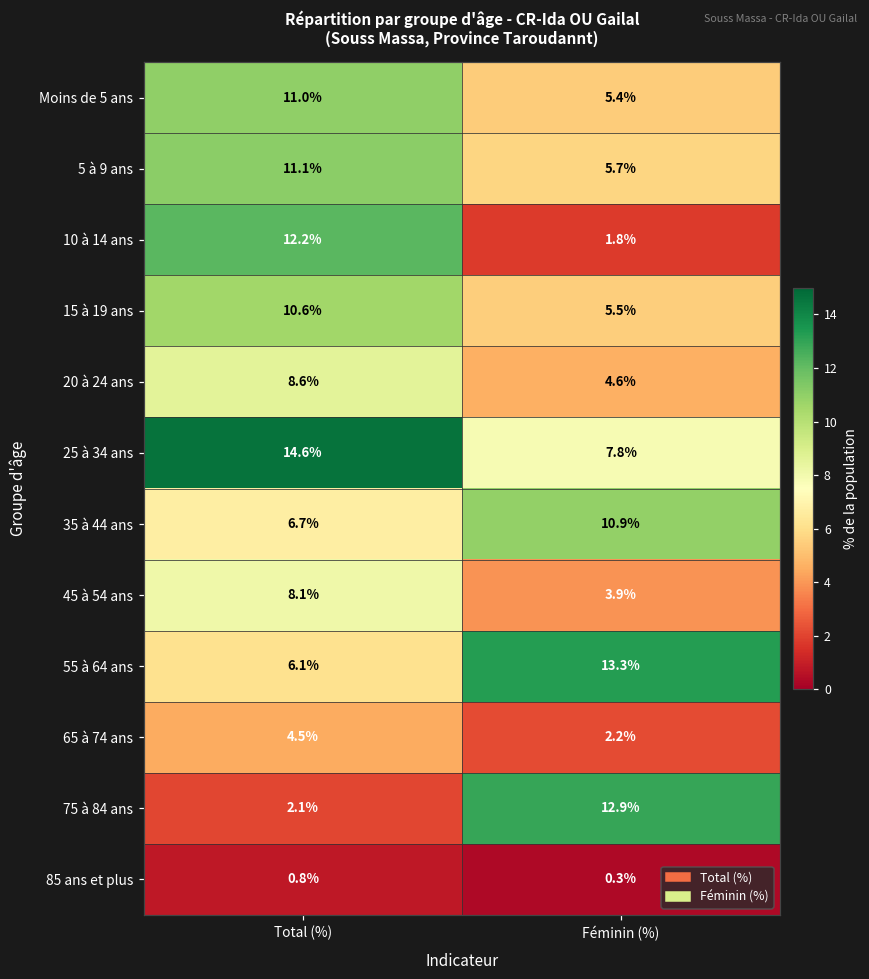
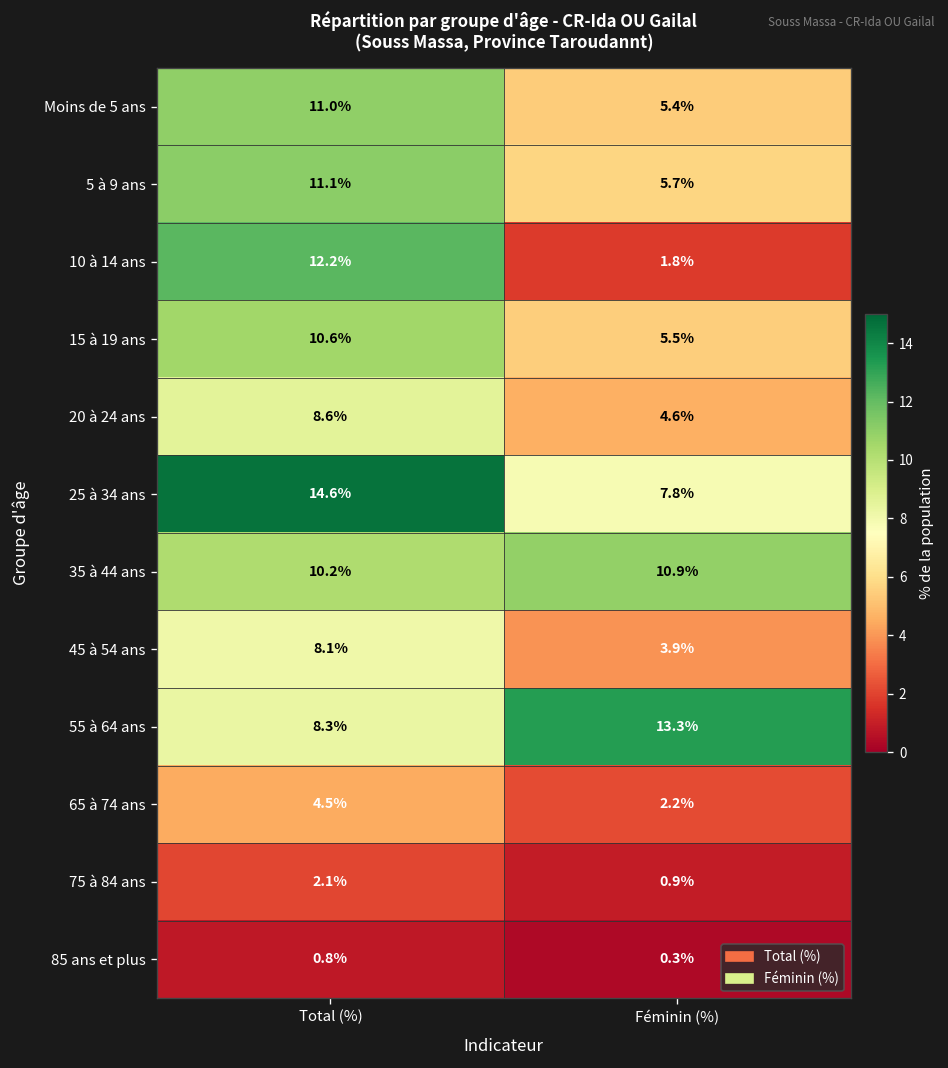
35 à 44 ans, Total (%): 6.7% -> 10.2%
55 à 64 ans, Total (%): 6.1% -> 8.3%
75 à 84 ans, Féminin (%): 12.9% -> 0.9%
